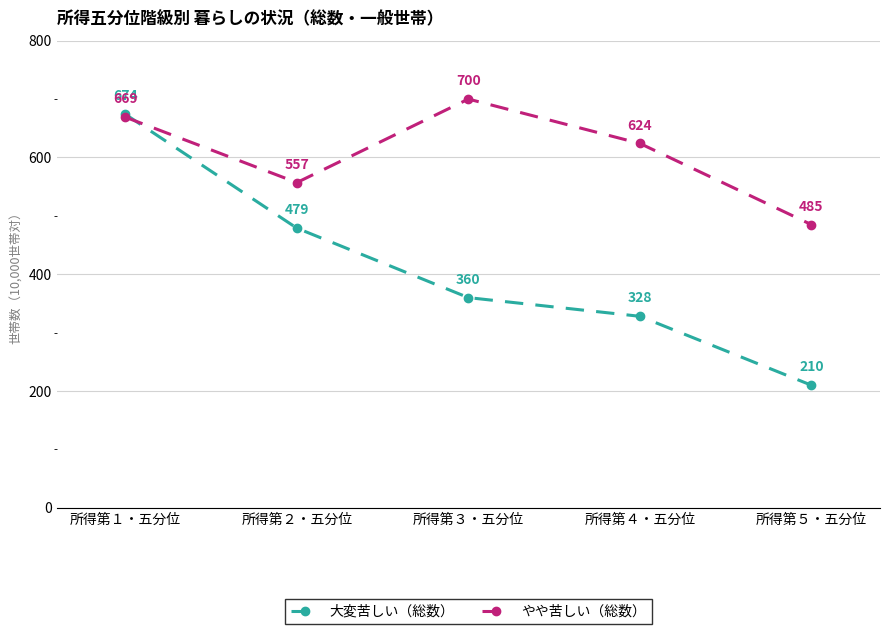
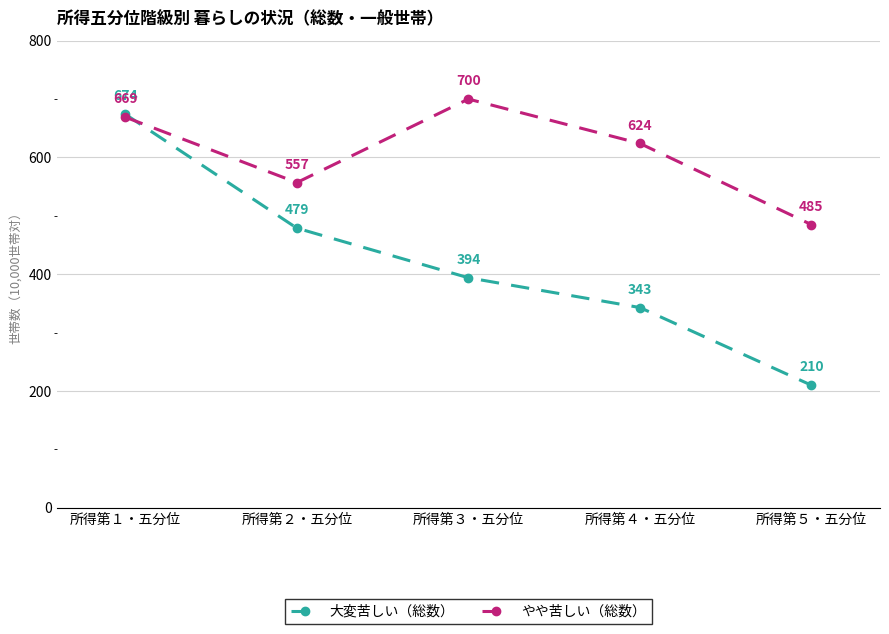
大変苦しい（総数）, 所得第３・五分位: 360 -> 394
大変苦しい（総数）, 所得第４・五分位: 328 -> 343
